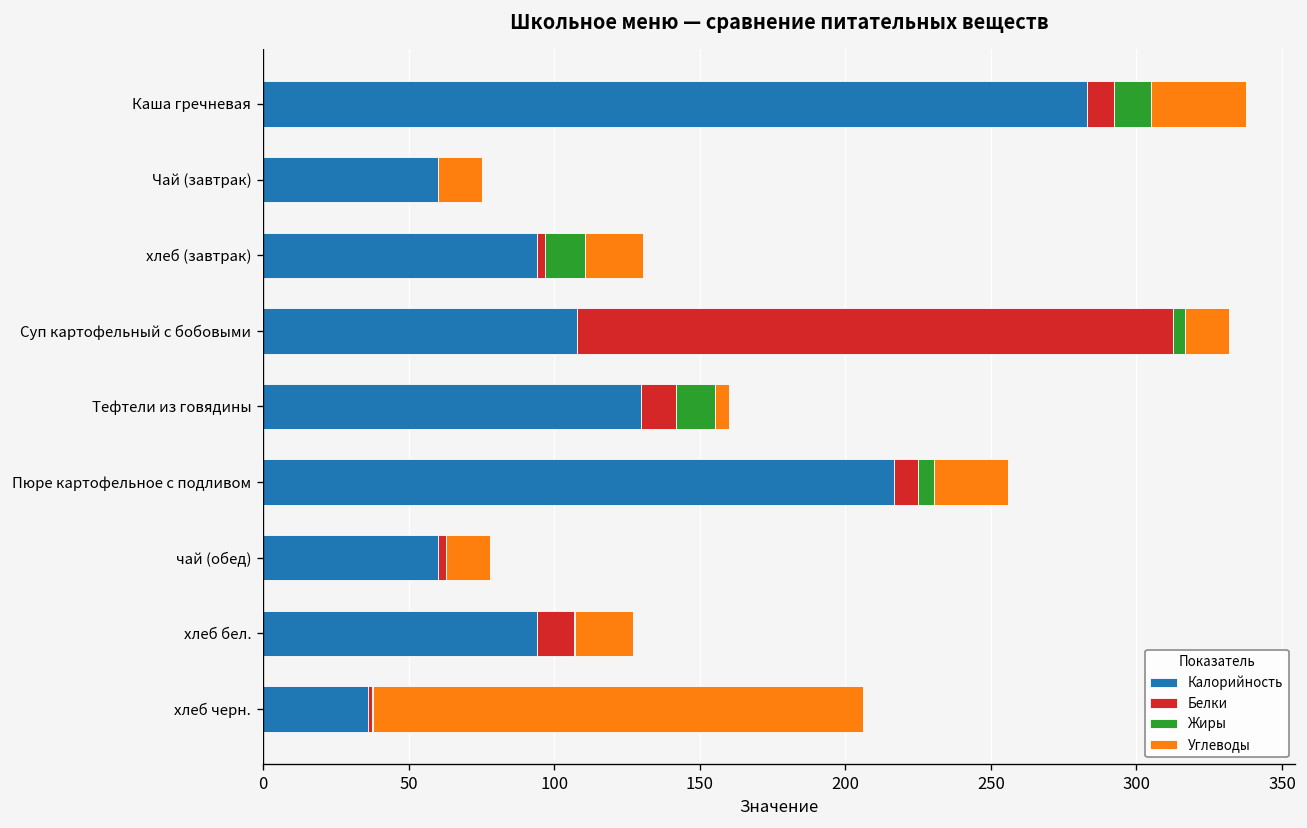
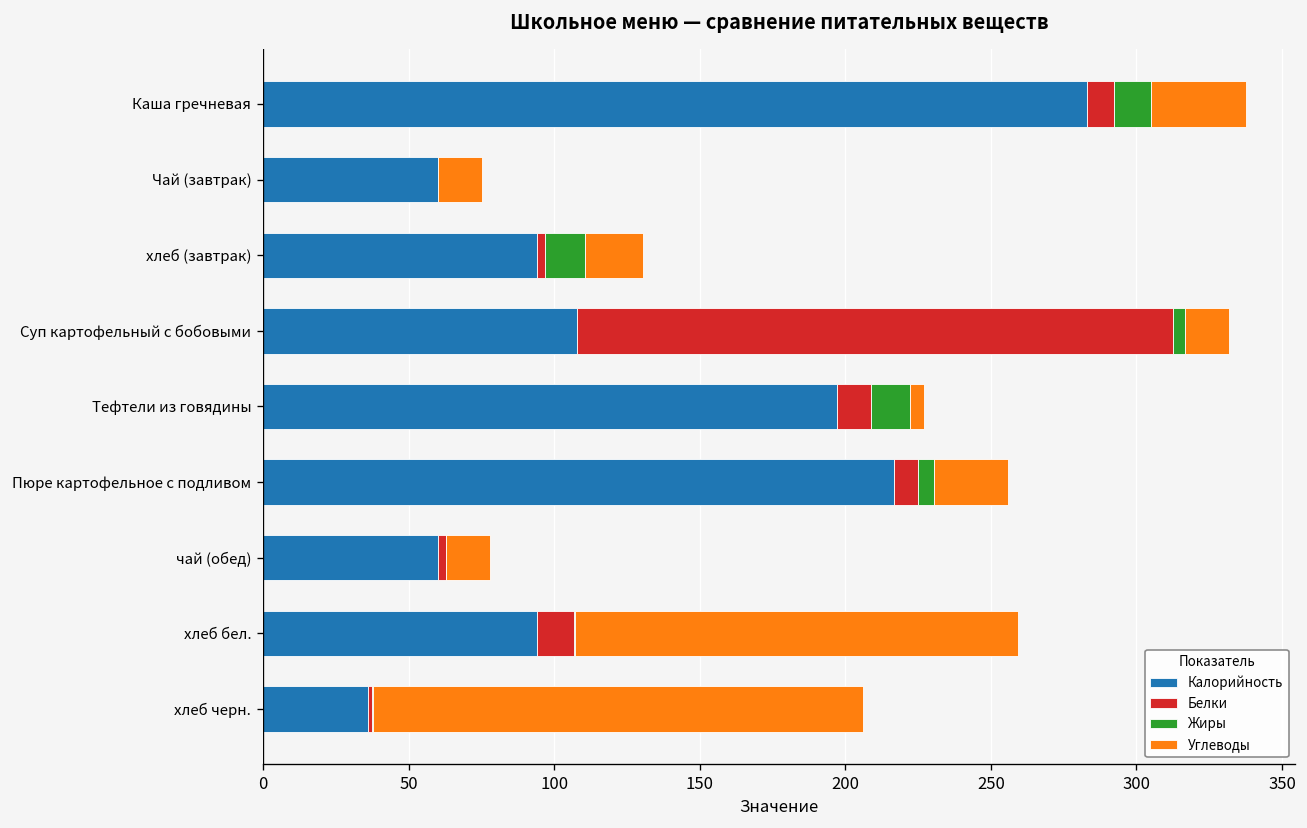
Калорийность, Тефтели из говядины: 130 -> 197
Углеводы, хлеб бел.: 20 -> 152
